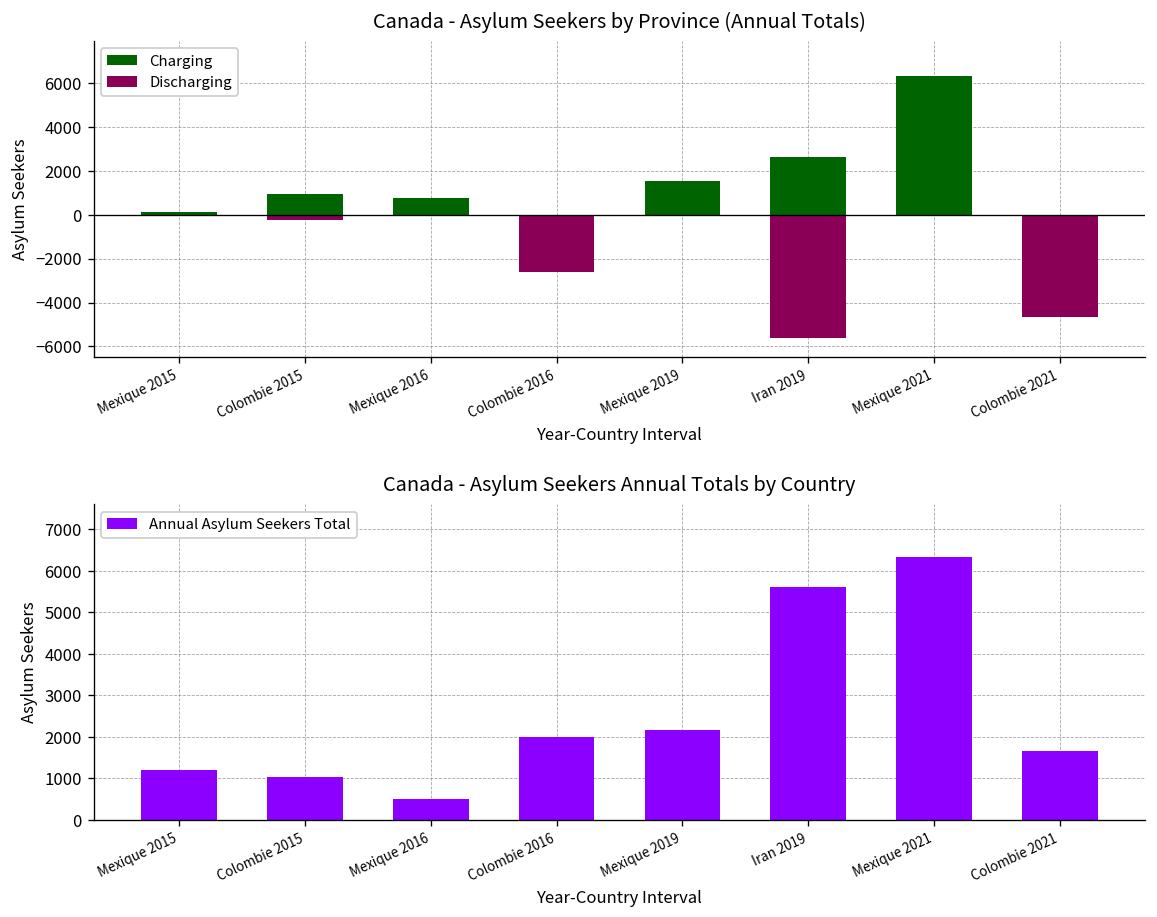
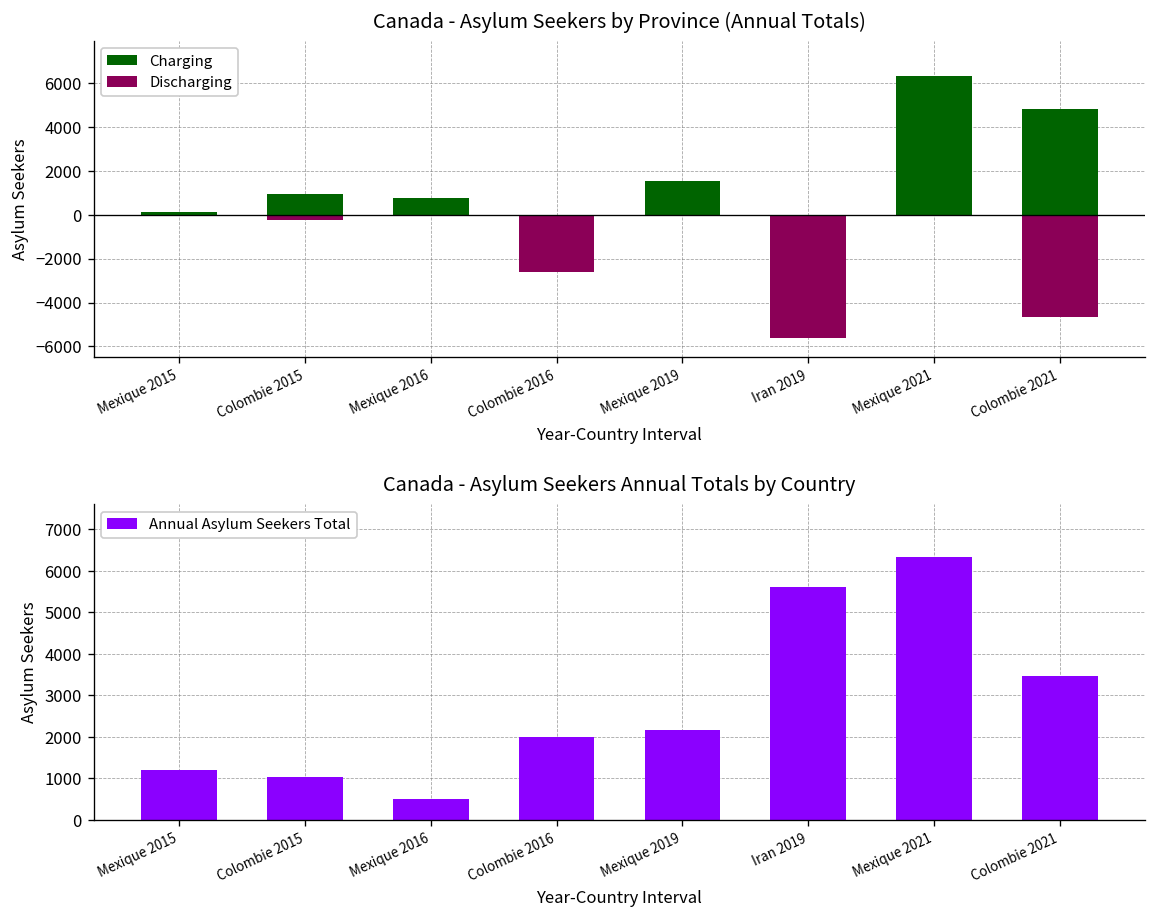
Canada - Asylum Seekers by Province (Annual Totals), Charging, Iran 2019: 2600 -> 0
Canada - Asylum Seekers by Province (Annual Totals), Charging, Colombie 2021: 0 -> 4800
Canada - Asylum Seekers Annual Totals by Country, Colombie 2021: 1600 -> 3500
